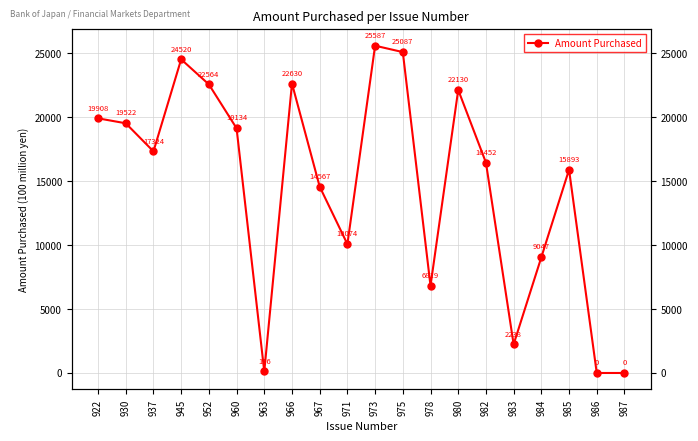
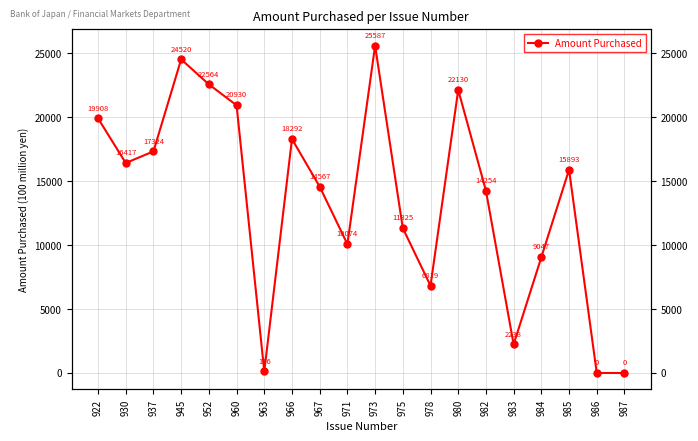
930: 19522 -> 16417
960: 19134 -> 20930
966: 22630 -> 18292
975: 25087 -> 11325
982: 16452 -> 14254
